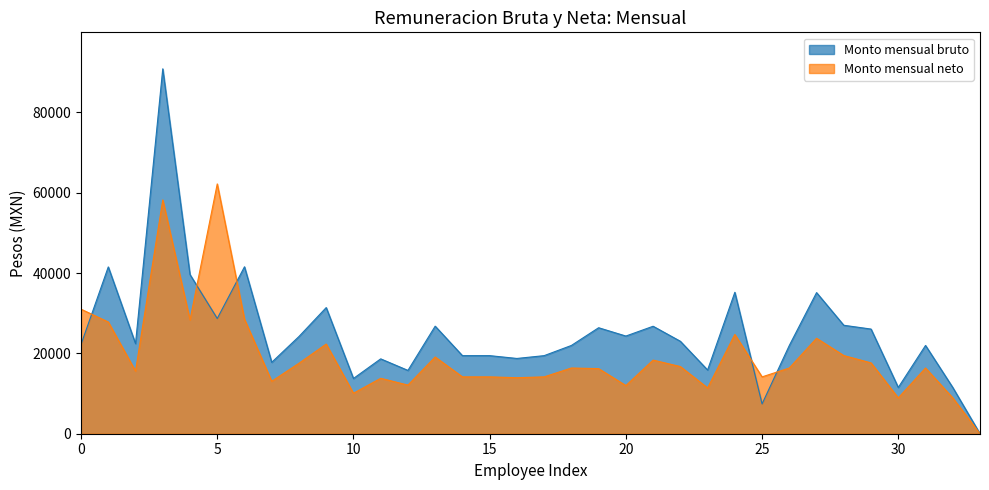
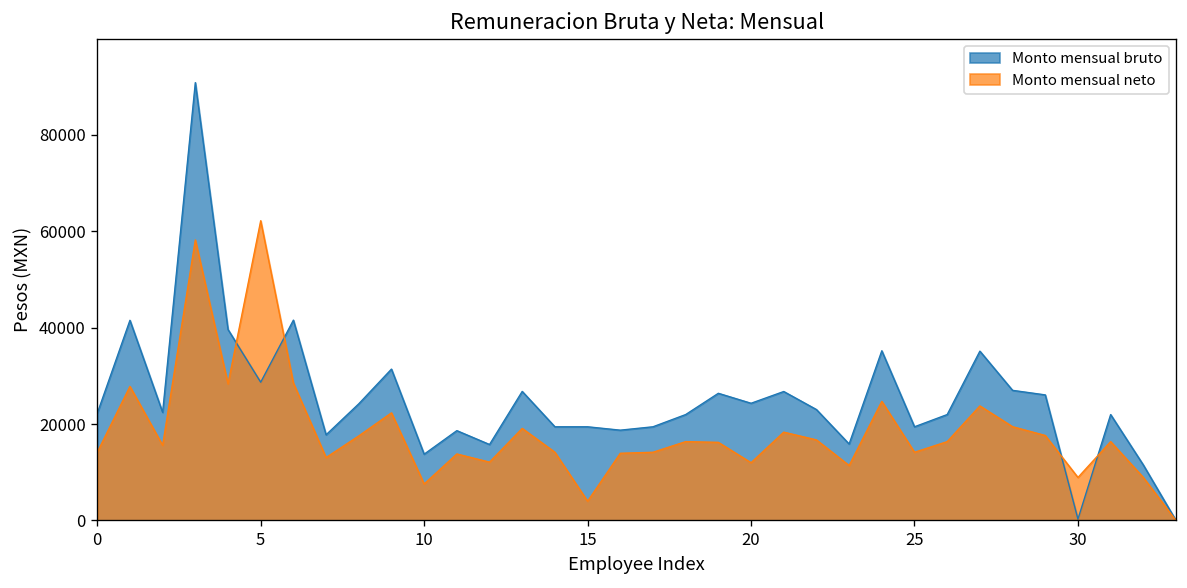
Monto mensual neto, 0: 31000 -> 14000
Monto mensual neto, 10: 10000 -> 8000
Monto mensual neto, 15: 14000 -> 4000
Monto mensual bruto, 25: 7000 -> 19000
Monto mensual bruto, 30: 12000 -> 0
